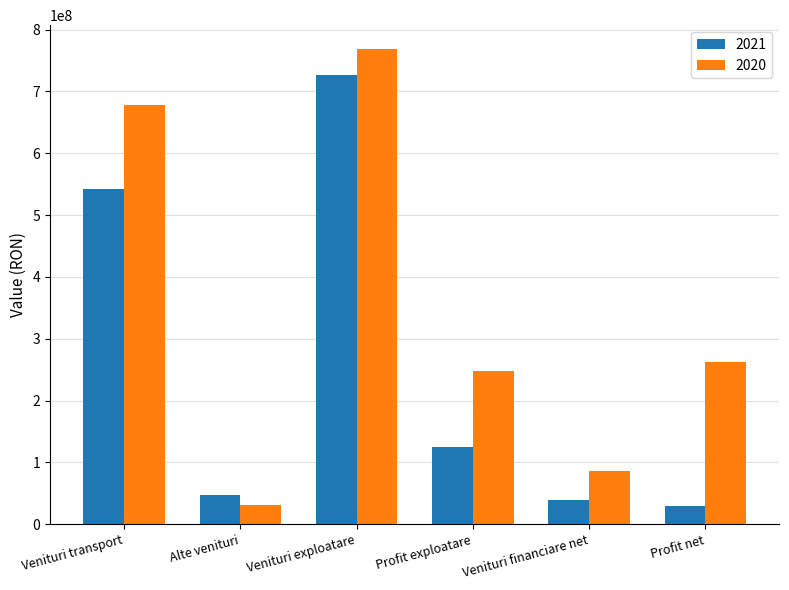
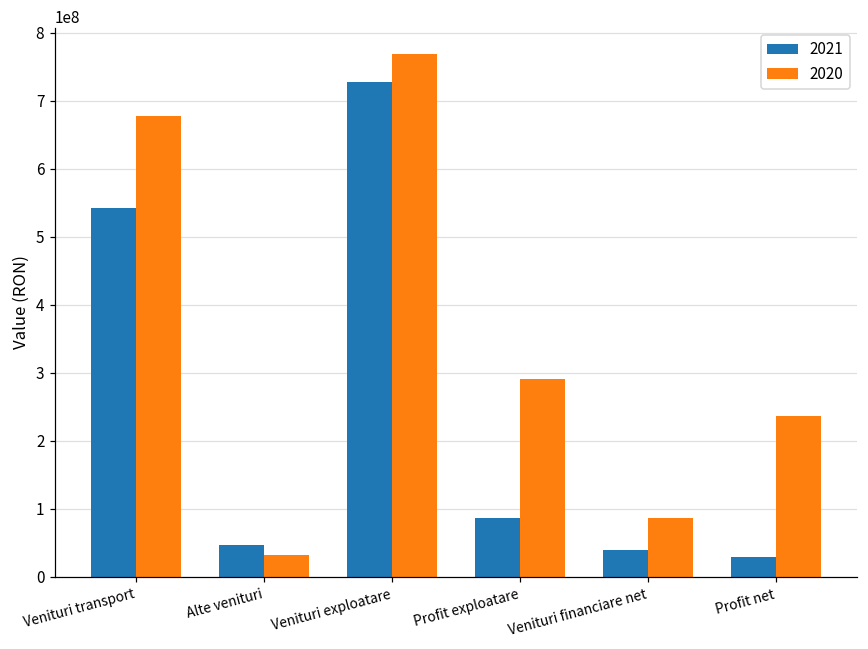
2021, Profit exploatare: 120000000 -> 90000000
2020, Profit exploatare: 250000000 -> 290000000
2020, Profit net: 260000000 -> 240000000
